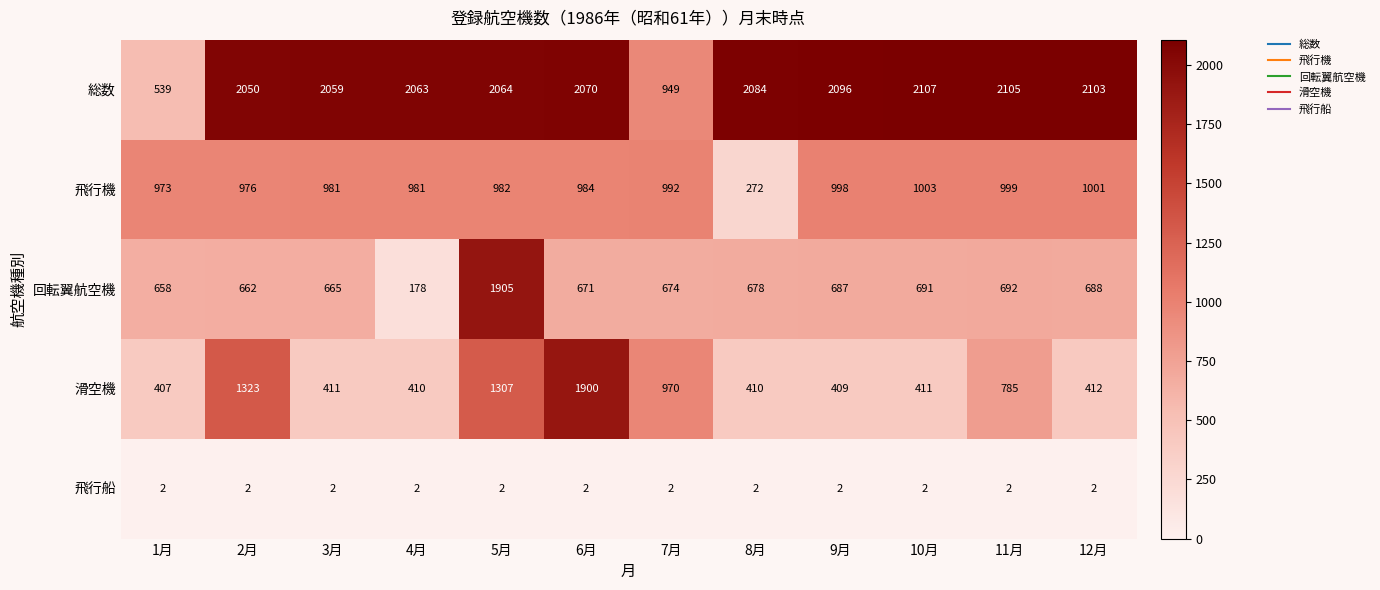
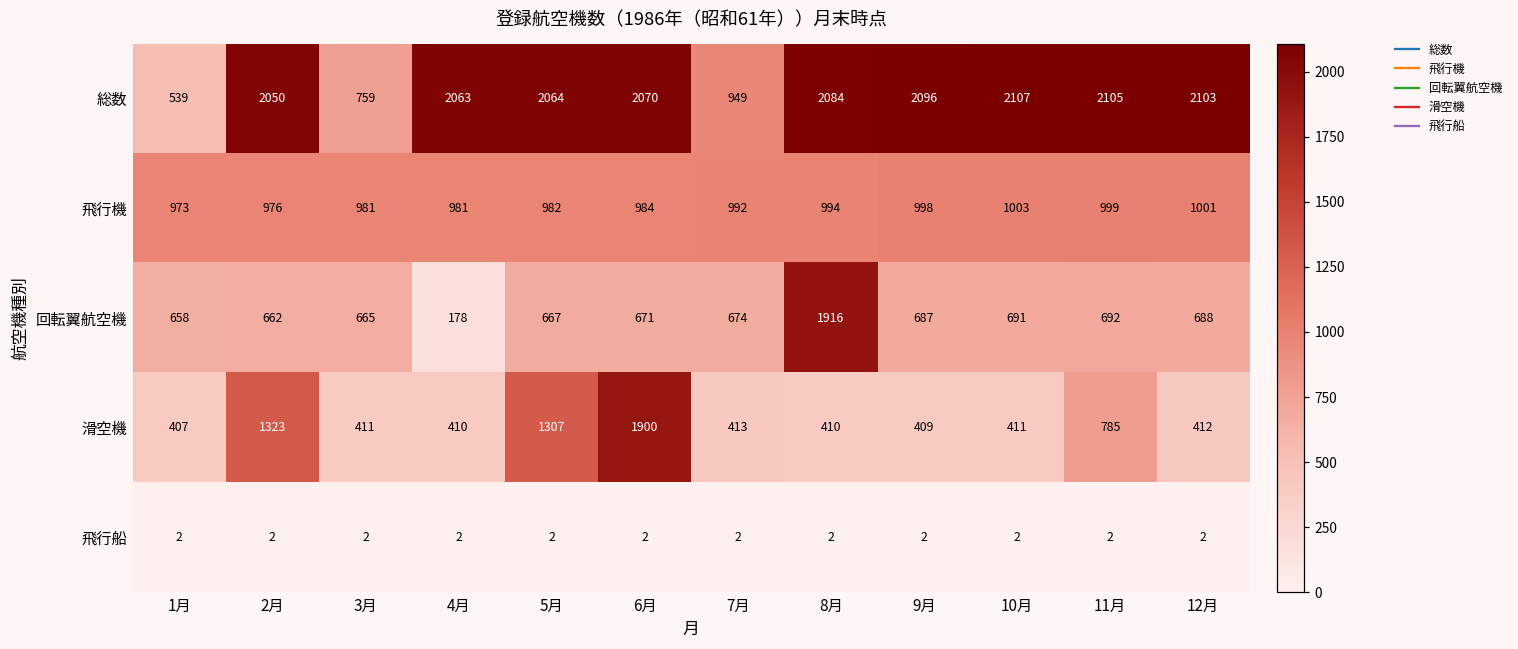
総数, 3月: 2059 -> 759
飛行機, 8月: 272 -> 994
回転翼航空機, 5月: 1905 -> 667
回転翼航空機, 8月: 678 -> 1916
滑空機, 7月: 970 -> 413
